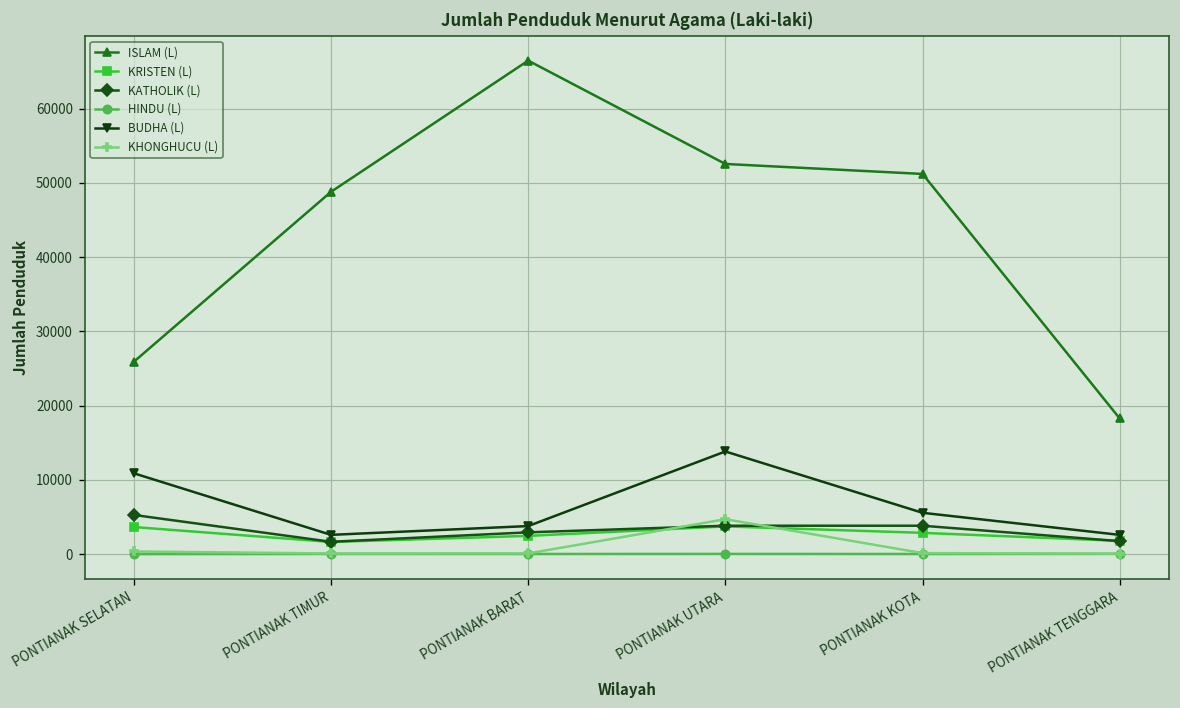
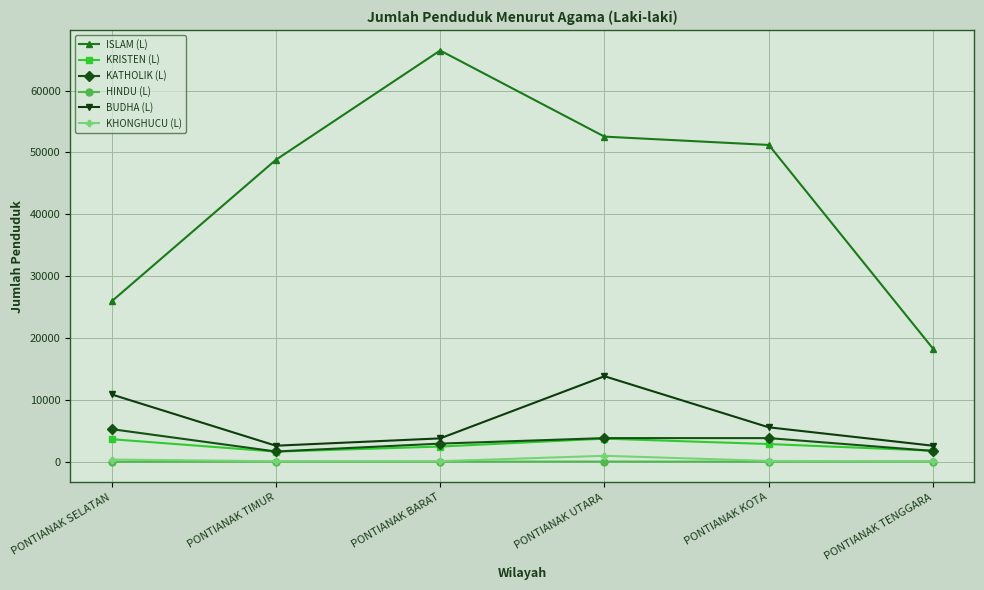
KHONGHUCU (L), PONTIANAK UTARA: 5000 -> 1000
